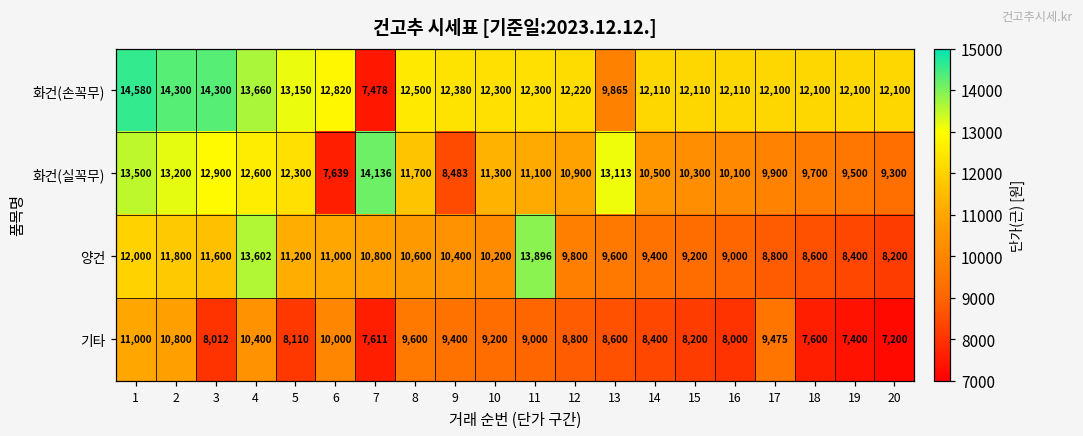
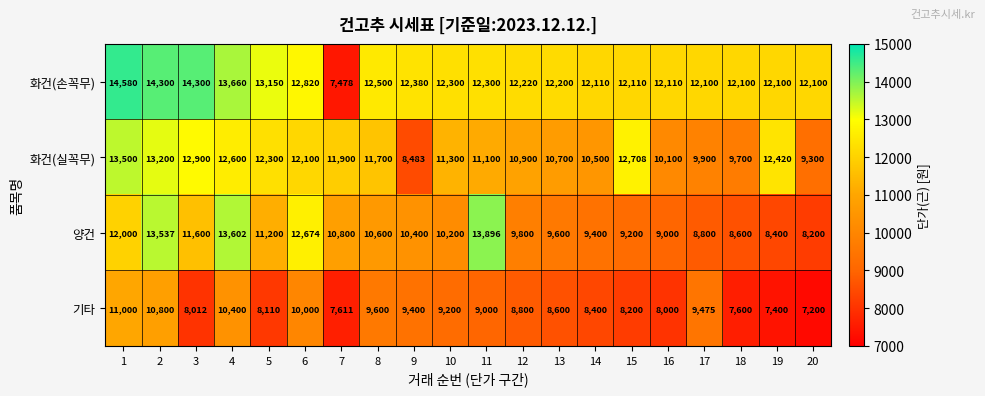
화건(손꼭무), 13: 9,865 -> 12,200
화건(실꼭무), 6: 7,639 -> 12,100
화건(실꼭무), 7: 14,136 -> 11,900
화건(실꼭무), 13: 13,113 -> 10,700
화건(실꼭무), 15: 10,300 -> 12,708
화건(실꼭무), 19: 9,500 -> 12,420
양건, 2: 11,800 -> 13,537
양건, 6: 11,000 -> 12,674
